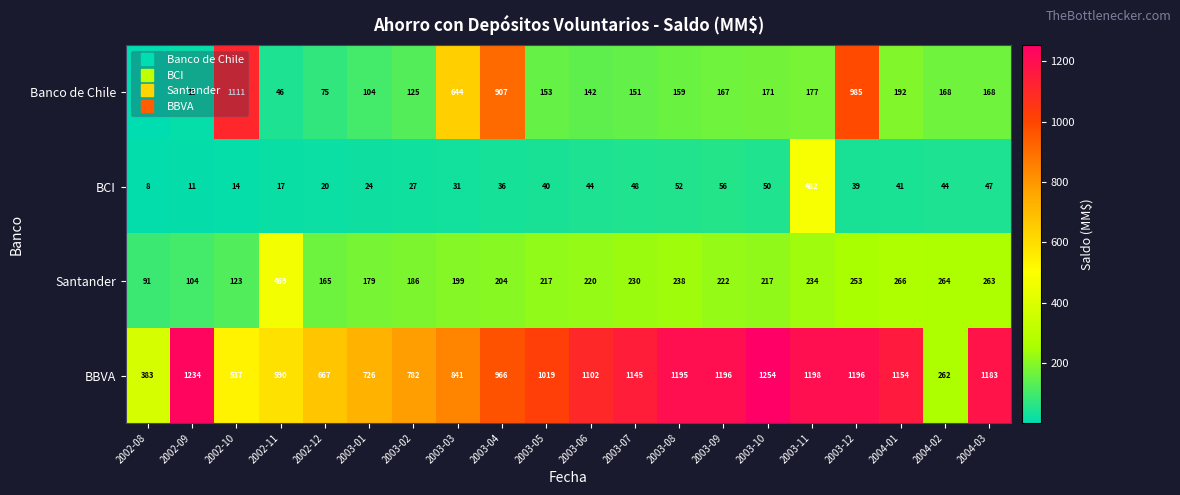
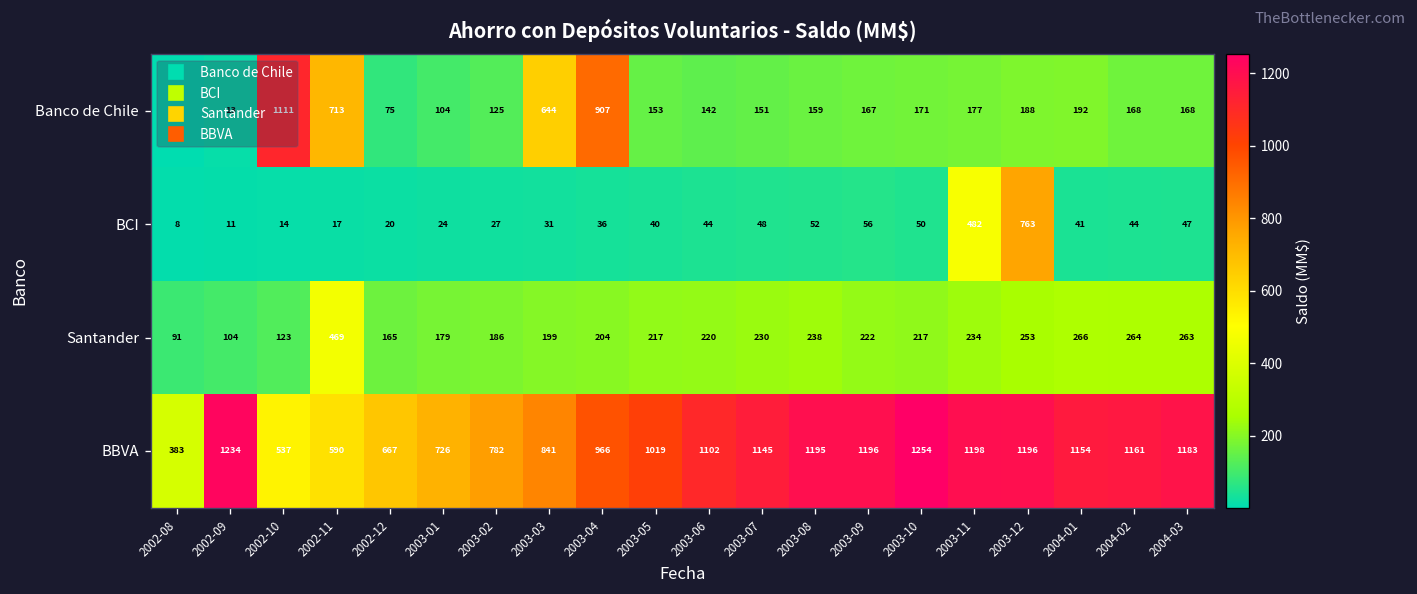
Banco de Chile, 2002-11: 46 -> 713
Banco de Chile, 2003-12: 985 -> 188
BCI, 2003-12: 39 -> 763
BBVA, 2004-02: 262 -> 1161
